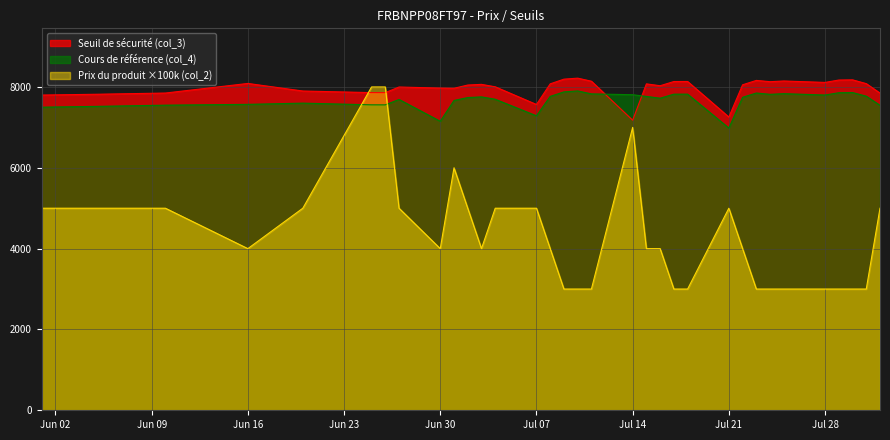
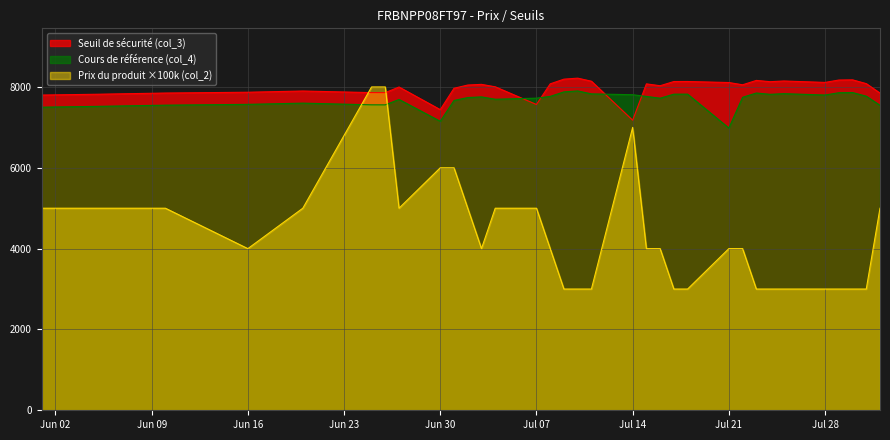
Seuil de sécurité (col_3), Jun 16: 8100 -> 7900
Seuil de sécurité (col_3), Jun 30: 8000 -> 7400
Prix du produit ×100k (col_2), Jun 30: 4000 -> 6000
Cours de référence (col_4), Jul 07: 7300 -> 7700
Seuil de sécurité (col_3), Jul 21: 7300 -> 8100
Prix du produit ×100k (col_2), Jul 21: 5000 -> 4000
